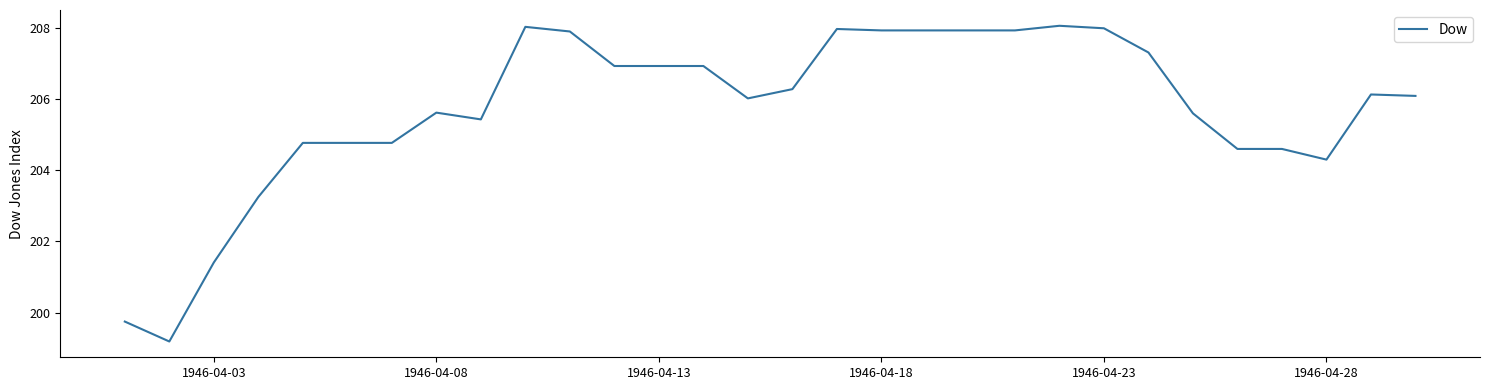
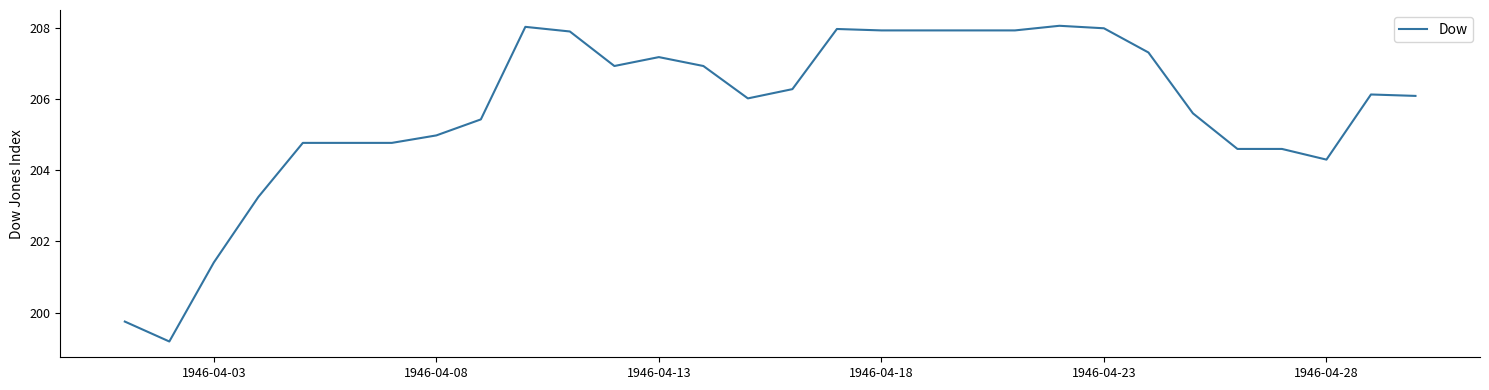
1946-04-08: 205.6 -> 205.0
1946-04-13: 206.9 -> 207.2
